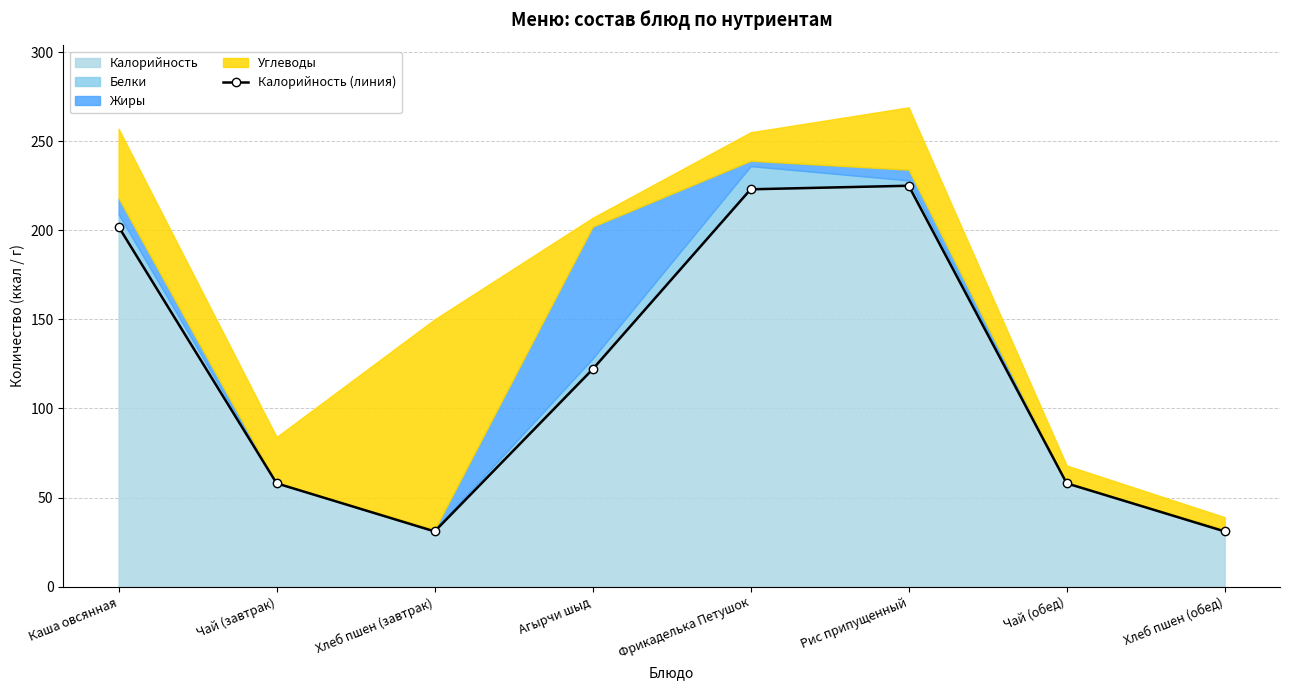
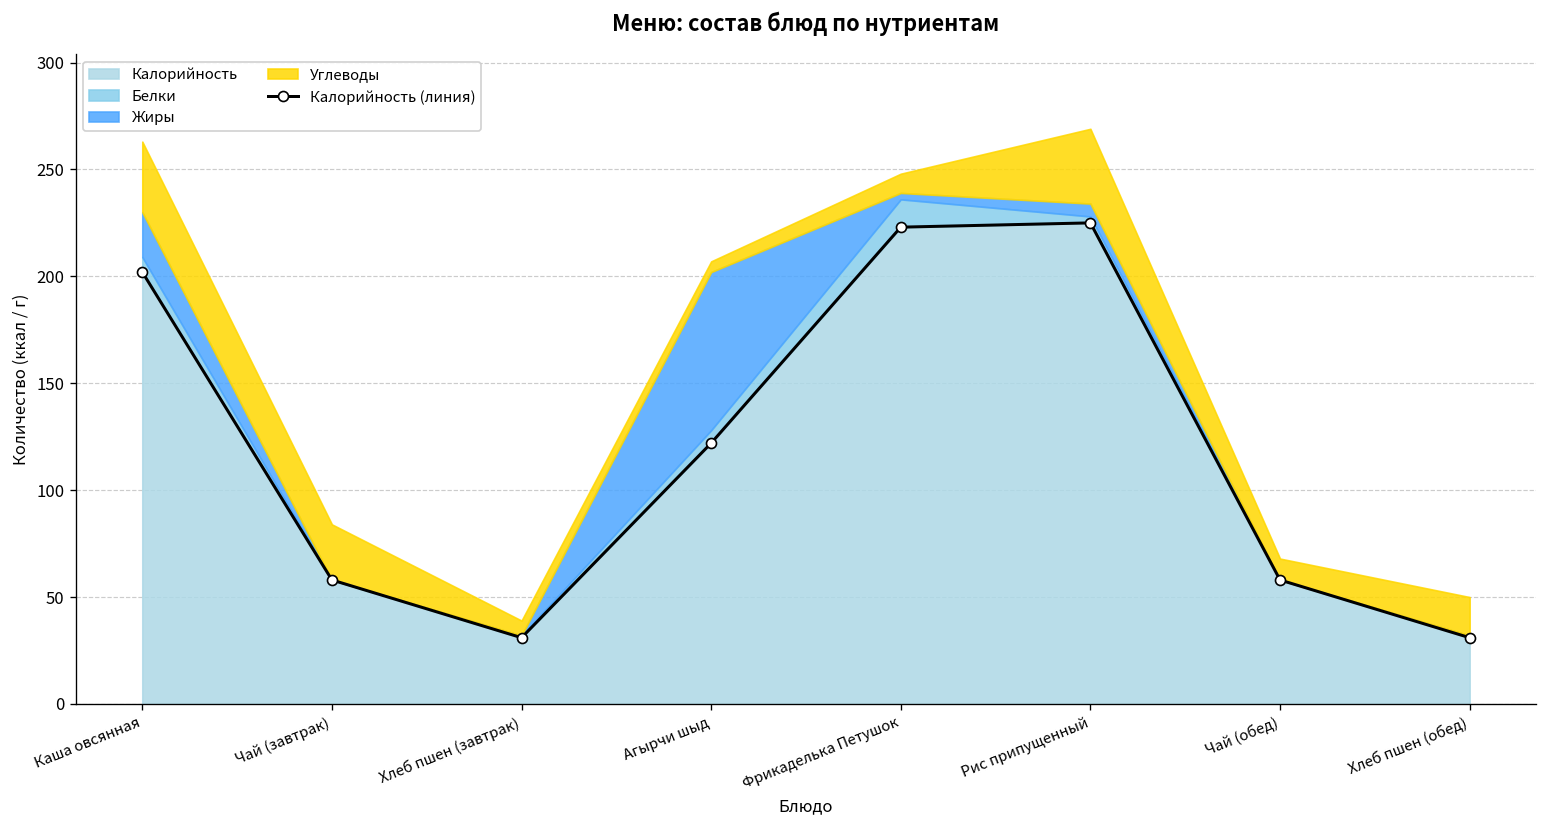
Жиры, Каша овсянная: 9 -> 21
Углеводы, Каша овсянная: 39 -> 33
Углеводы, Хлеб пшен (завтрак): 118 -> 7
Углеводы, Фрикаделька Петушок: 16 -> 9
Углеводы, Хлеб пшен (обед): 7 -> 18
